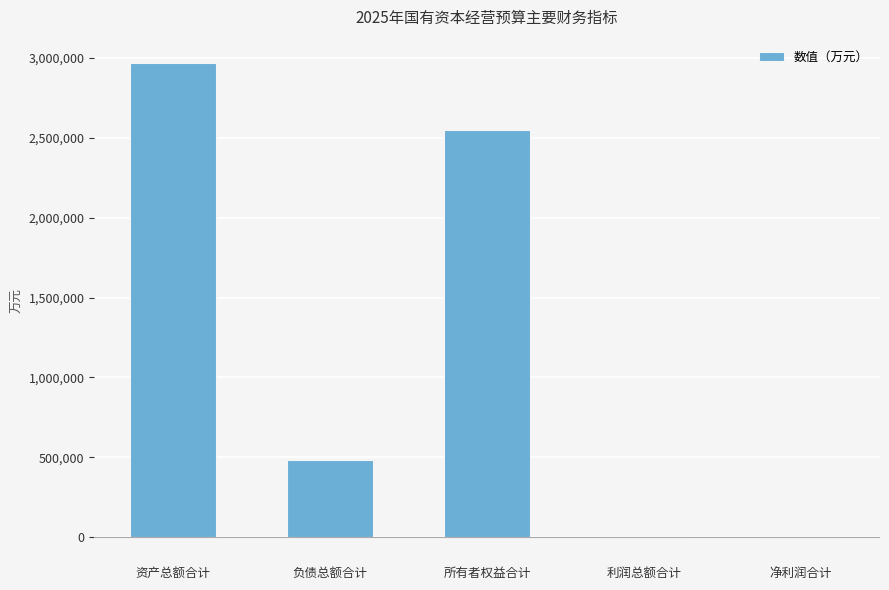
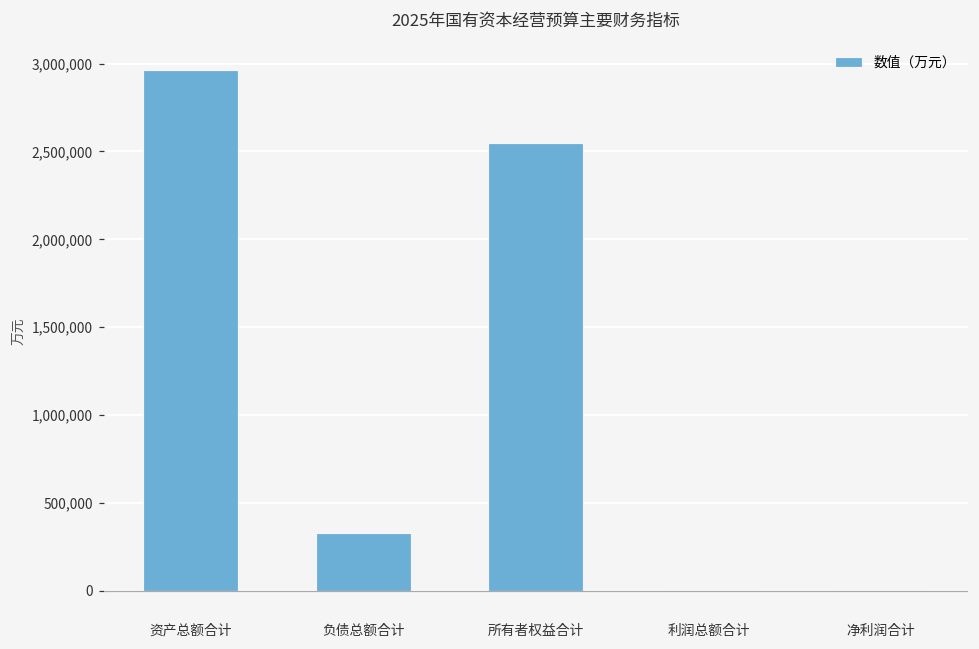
负债总额合计: 480,000 -> 330,000
